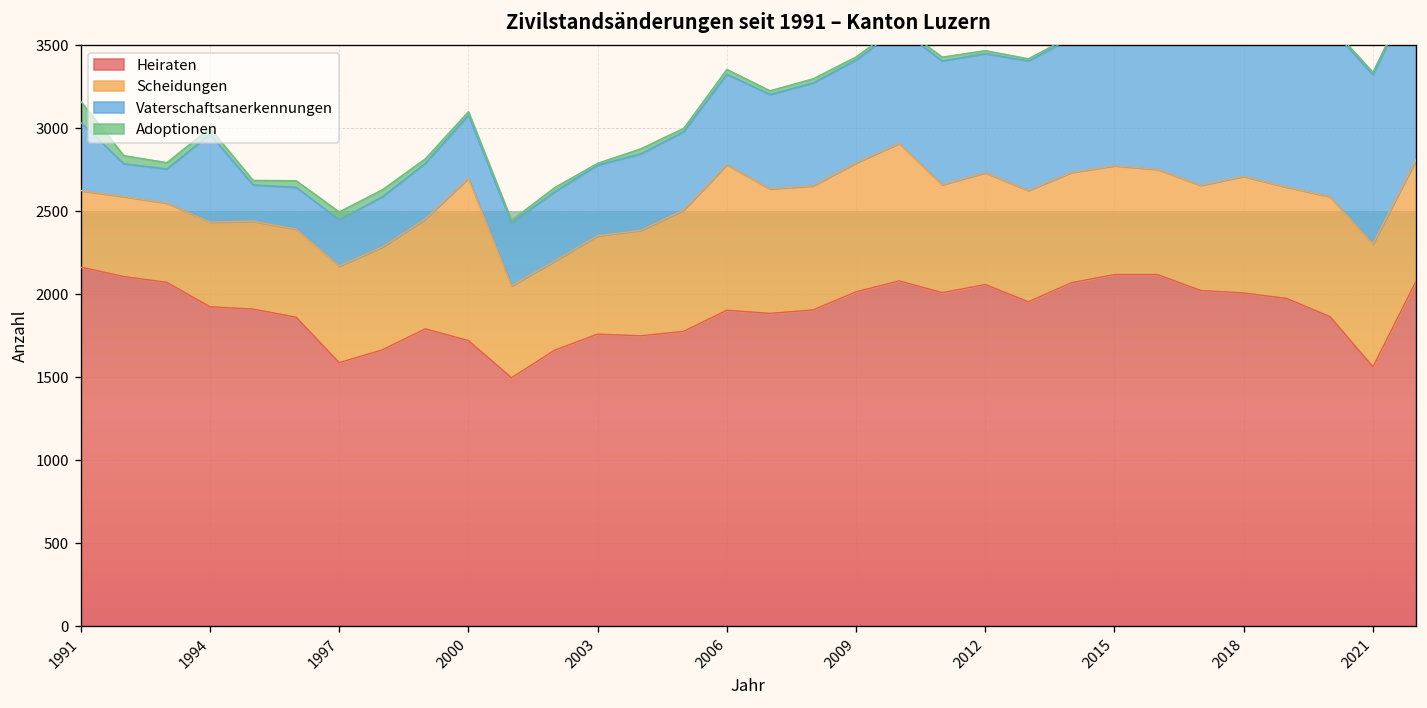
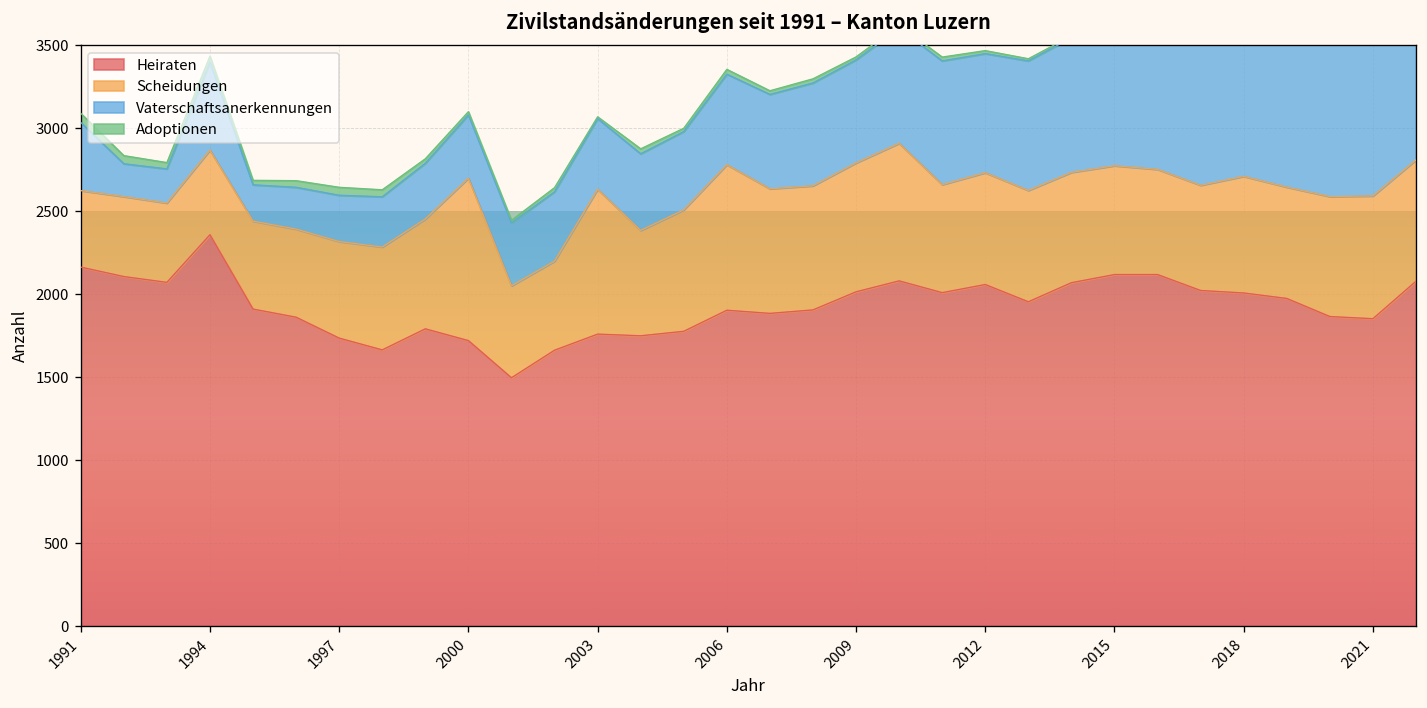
Adoptionen, 1991: 130 -> 60
Heiraten, 1994: 1930 -> 2360
Heiraten, 1997: 1590 -> 1740
Scheidungen, 2003: 590 -> 870
Heiraten, 2021: 1560 -> 1850
